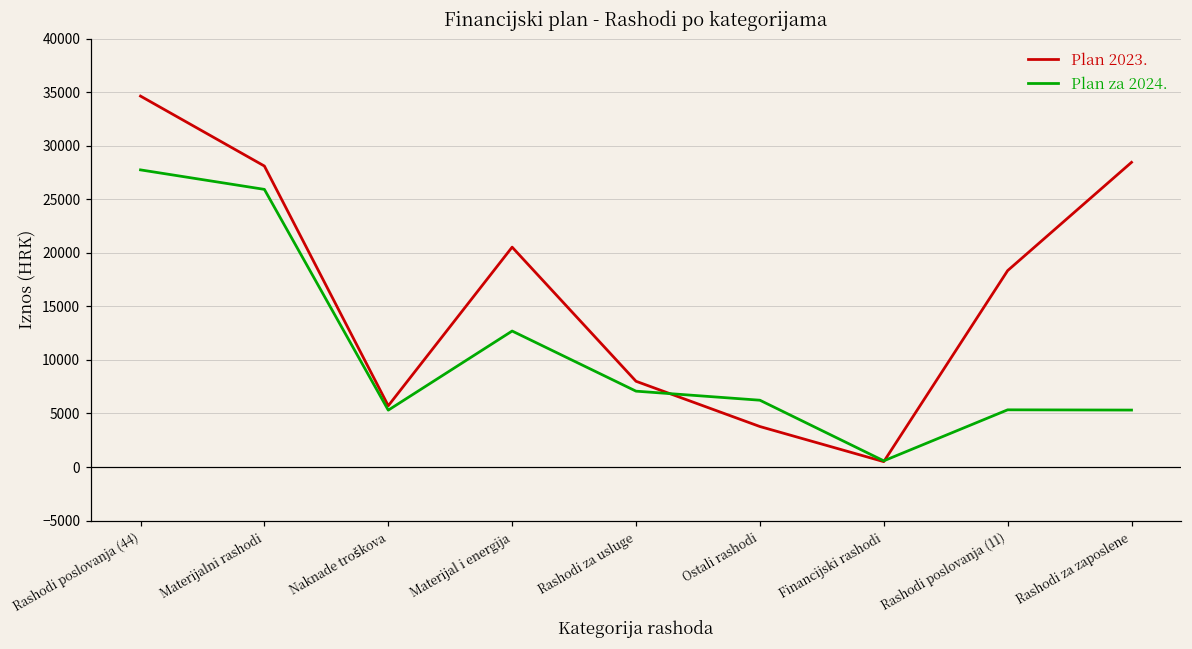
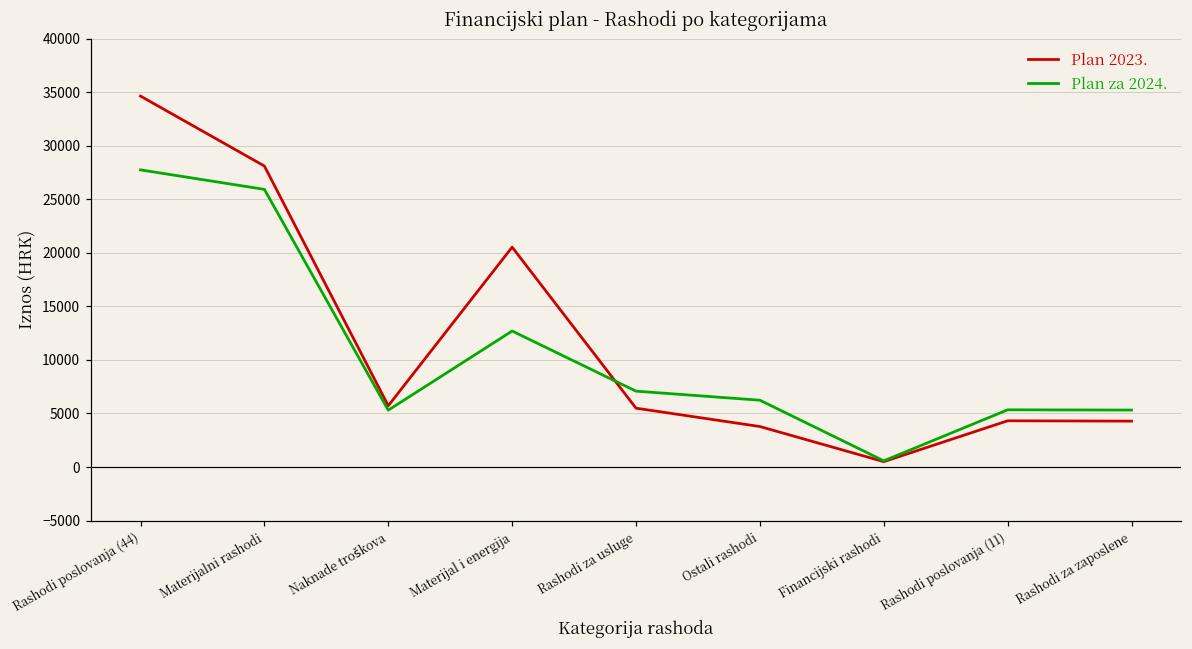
Plan 2023., Rashodi za usluge: 8000 -> 5000
Plan 2023., Rashodi poslovanja (11): 18000 -> 4000
Plan 2023., Rashodi za zaposlene: 28000 -> 4000
